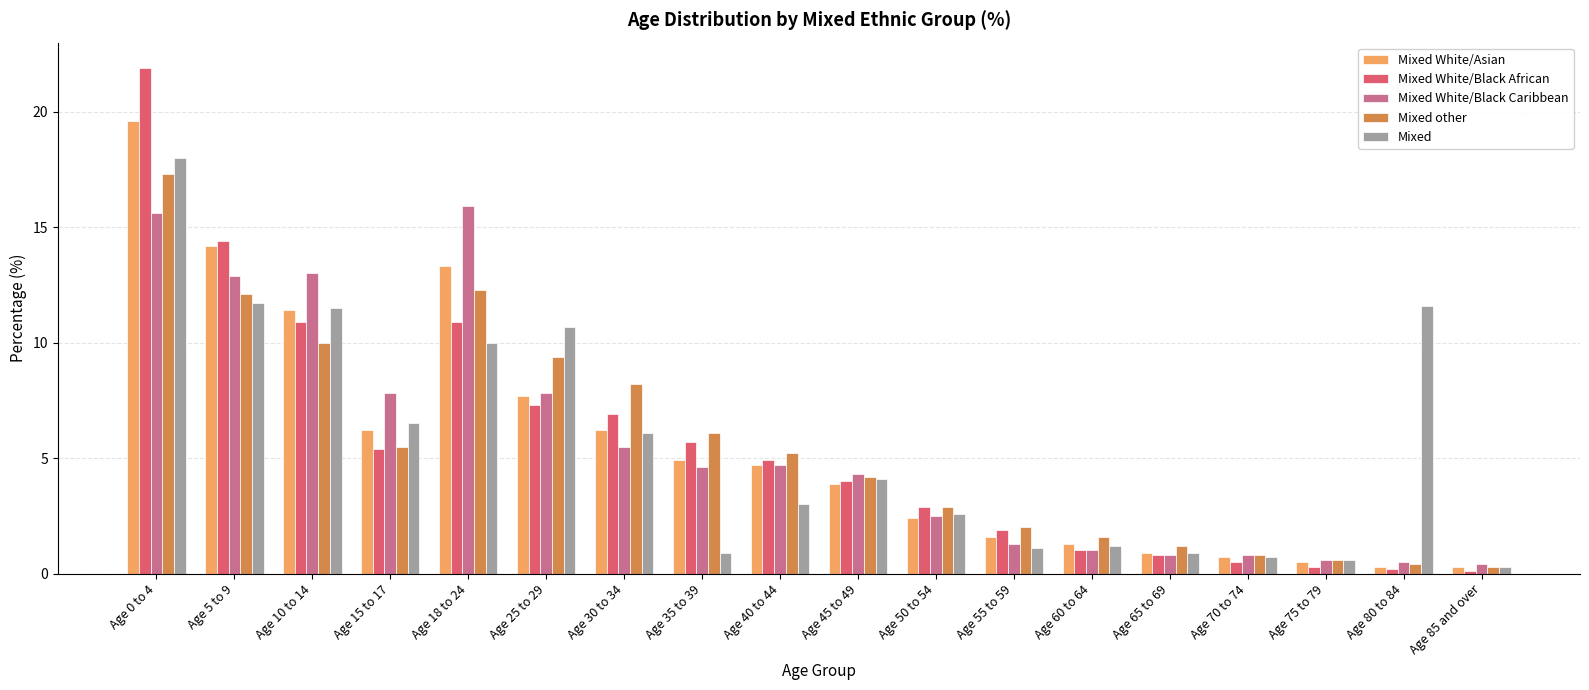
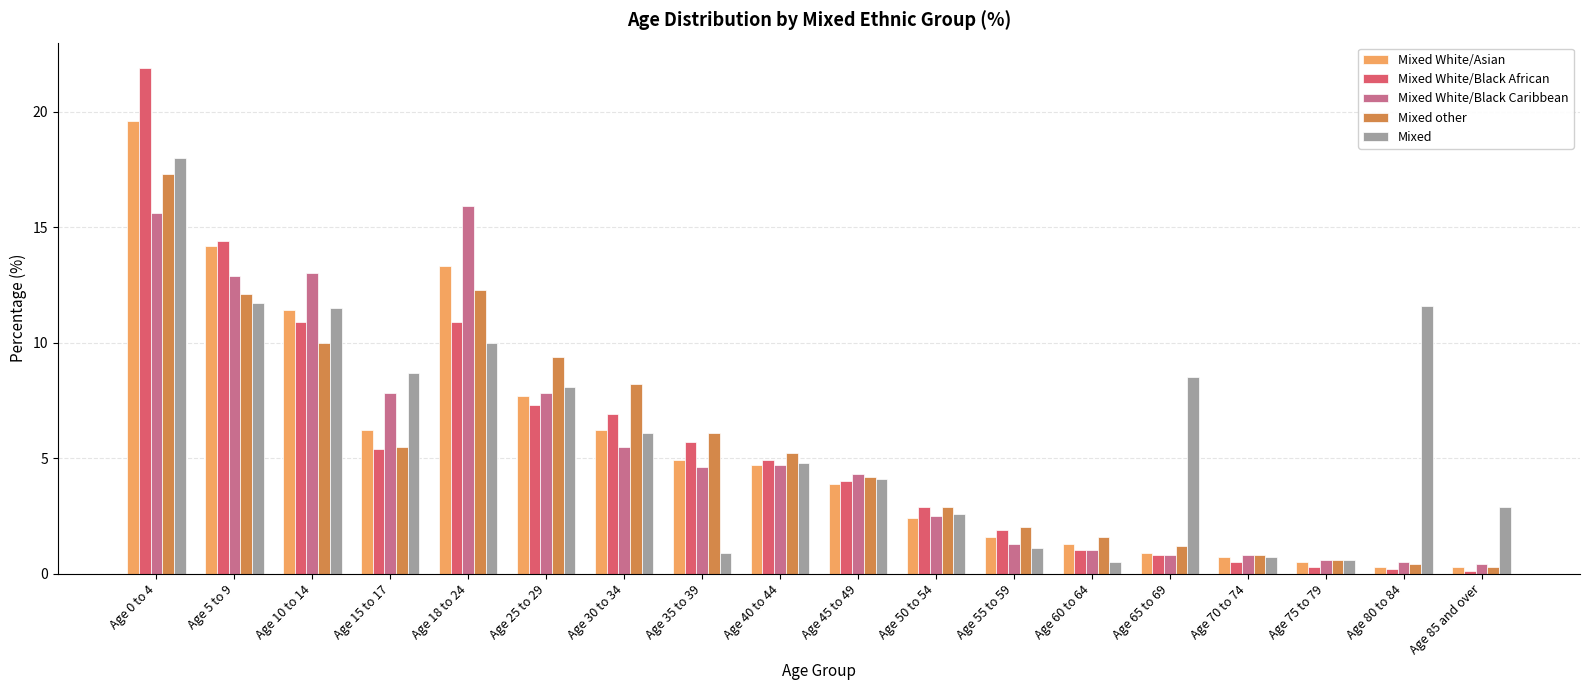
Mixed, Age 15 to 17: 6.5 -> 8.7
Mixed, Age 25 to 29: 10.7 -> 8.1
Mixed, Age 40 to 44: 3.0 -> 4.8
Mixed, Age 60 to 64: 1.2 -> 0.5
Mixed, Age 65 to 69: 0.9 -> 8.5
Mixed, Age 85 and over: 0.3 -> 2.9
